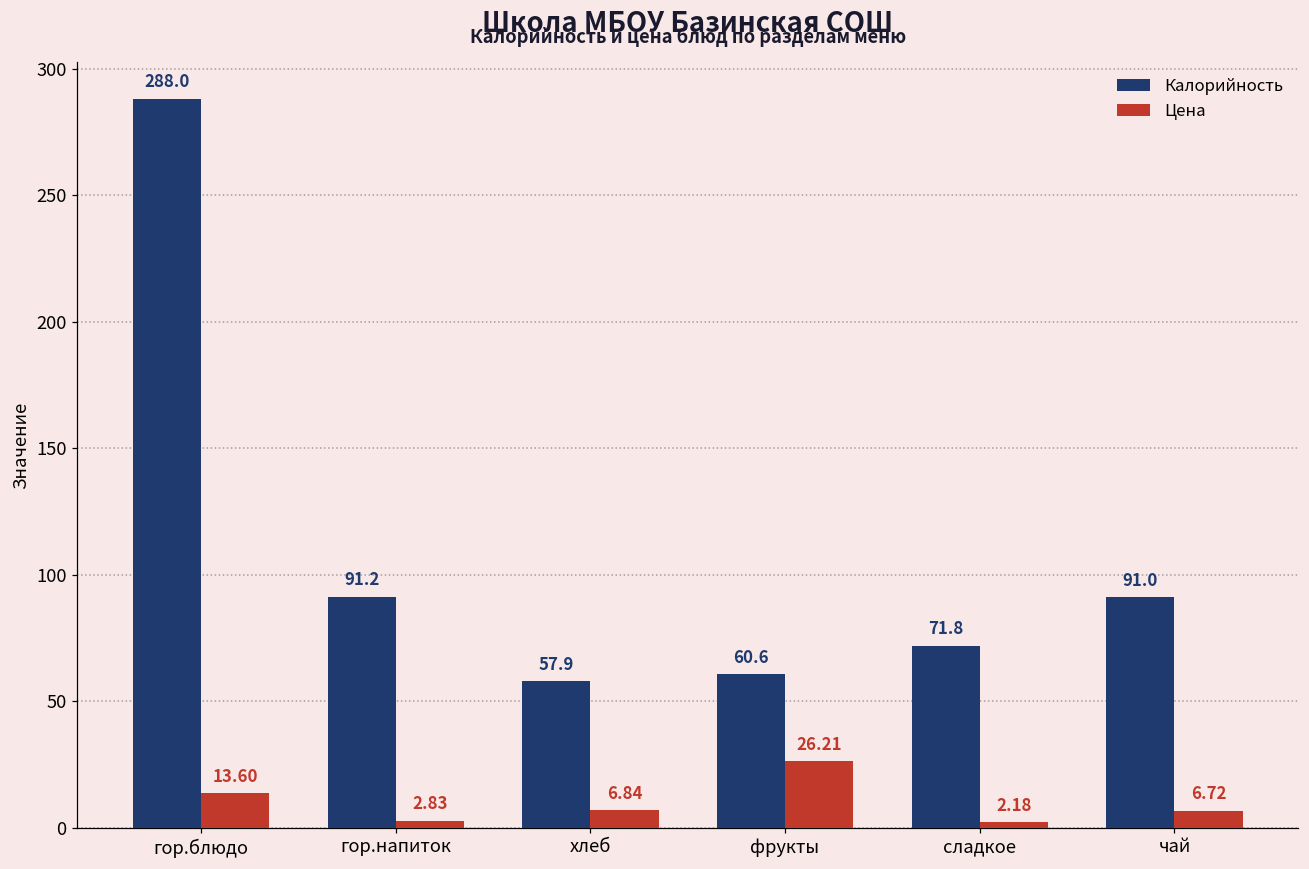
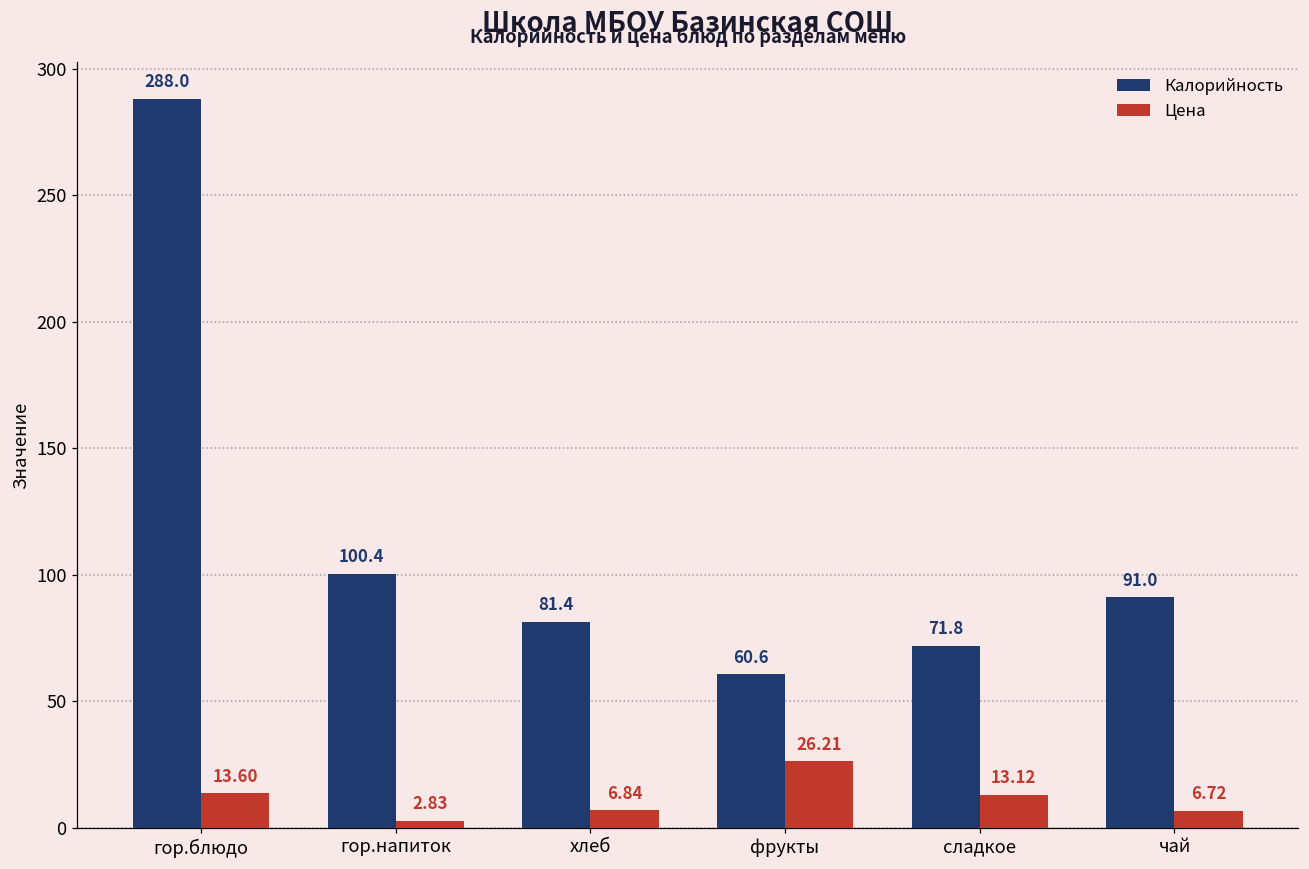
Калорийность, гор.напиток: 91.2 -> 100.4
Калорийность, хлеб: 57.9 -> 81.4
Цена, сладкое: 2.18 -> 13.12
